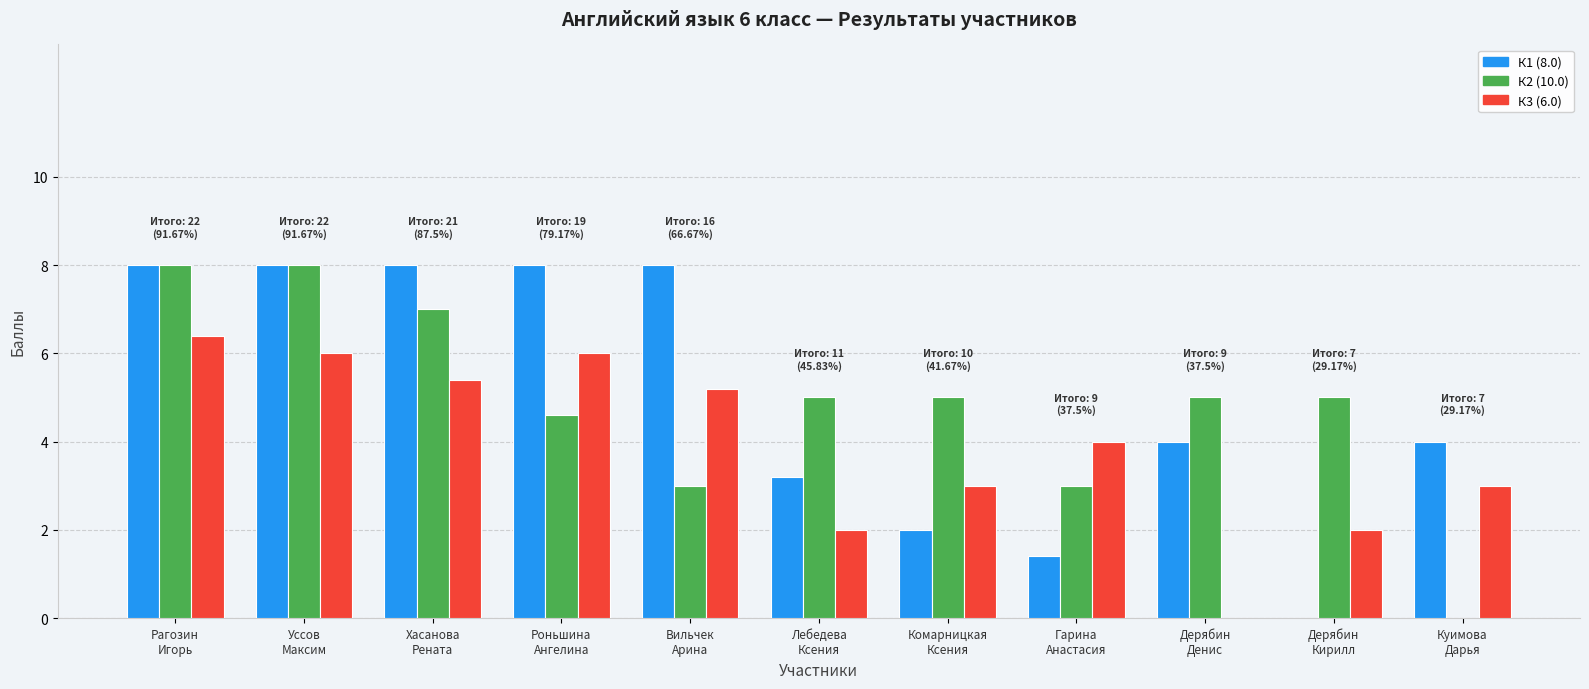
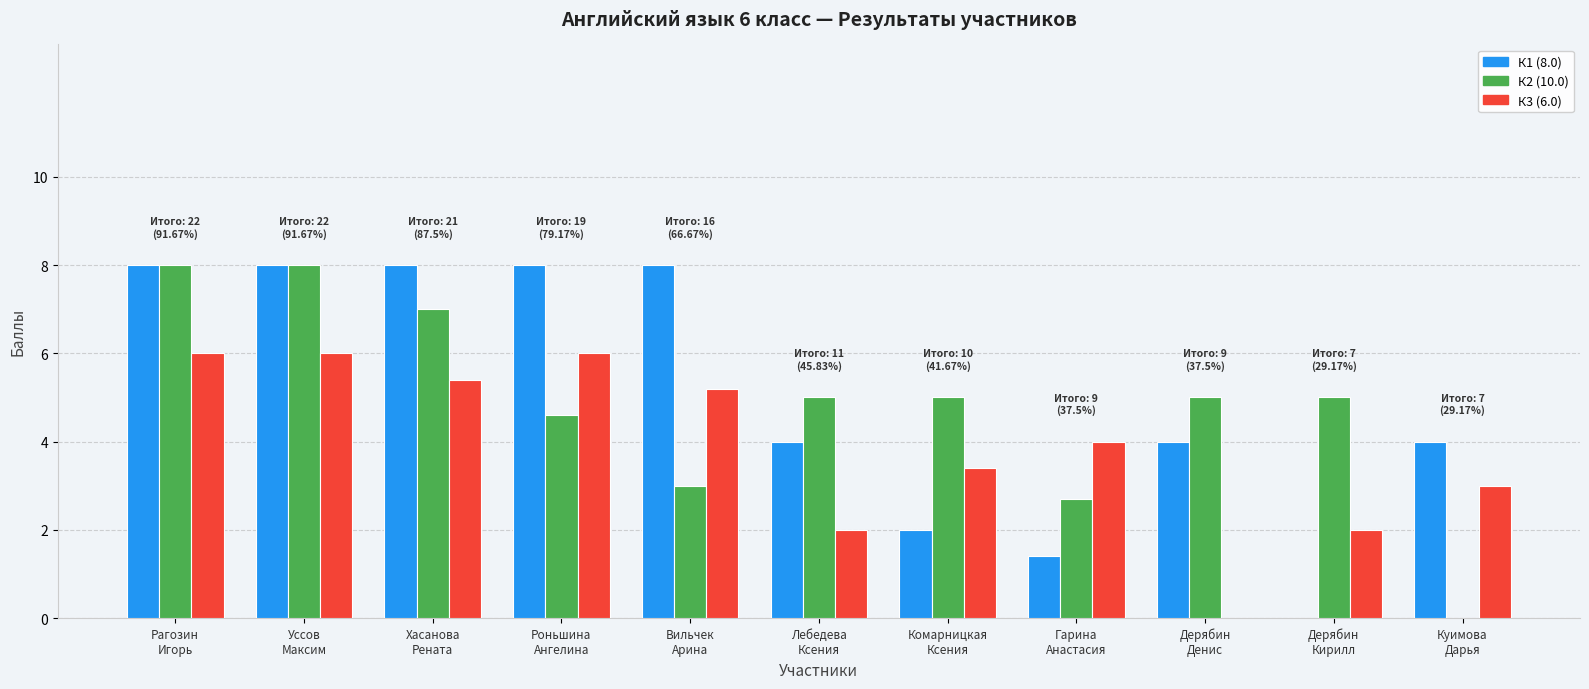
К3 (6.0), Рагозин Игорь: 6.4 -> 6.0
К1 (8.0), Лебедева Ксения: 3.2 -> 4.0
К3 (6.0), Комарницкая Ксения: 3.0 -> 3.4
К2 (10.0), Гарина Анастасия: 3.0 -> 2.7
